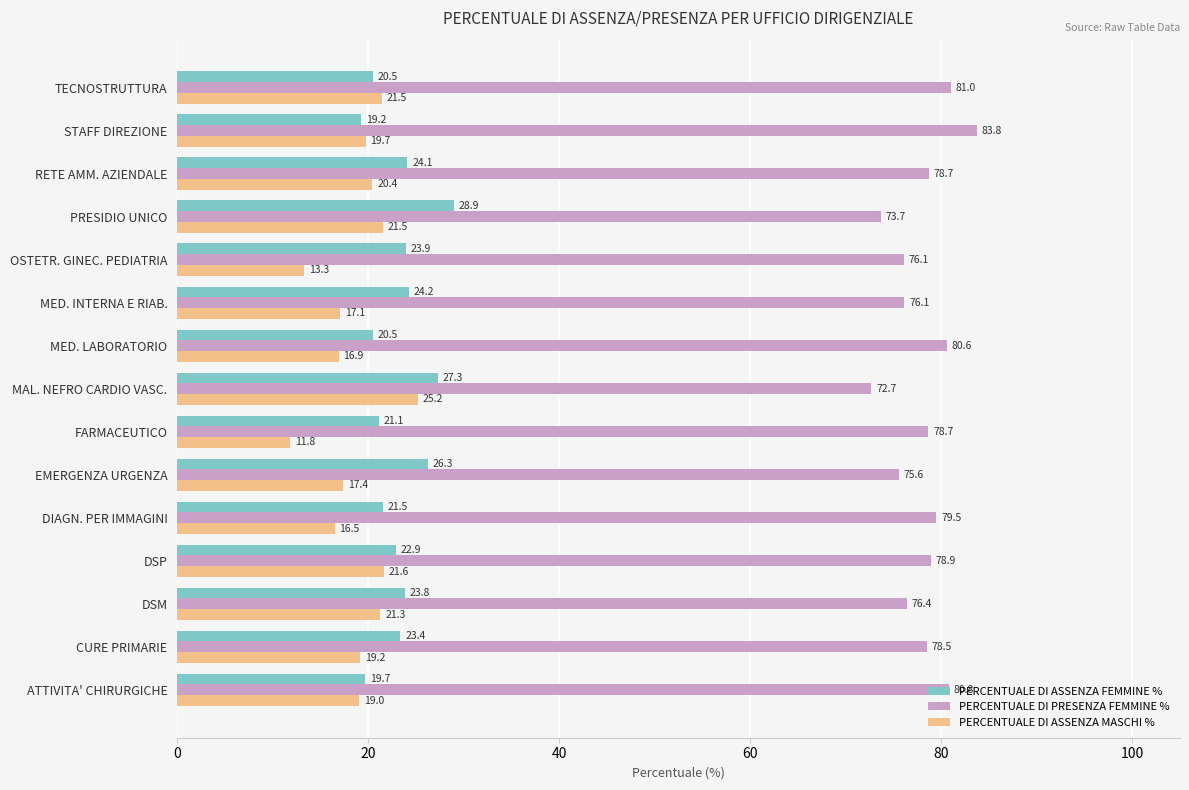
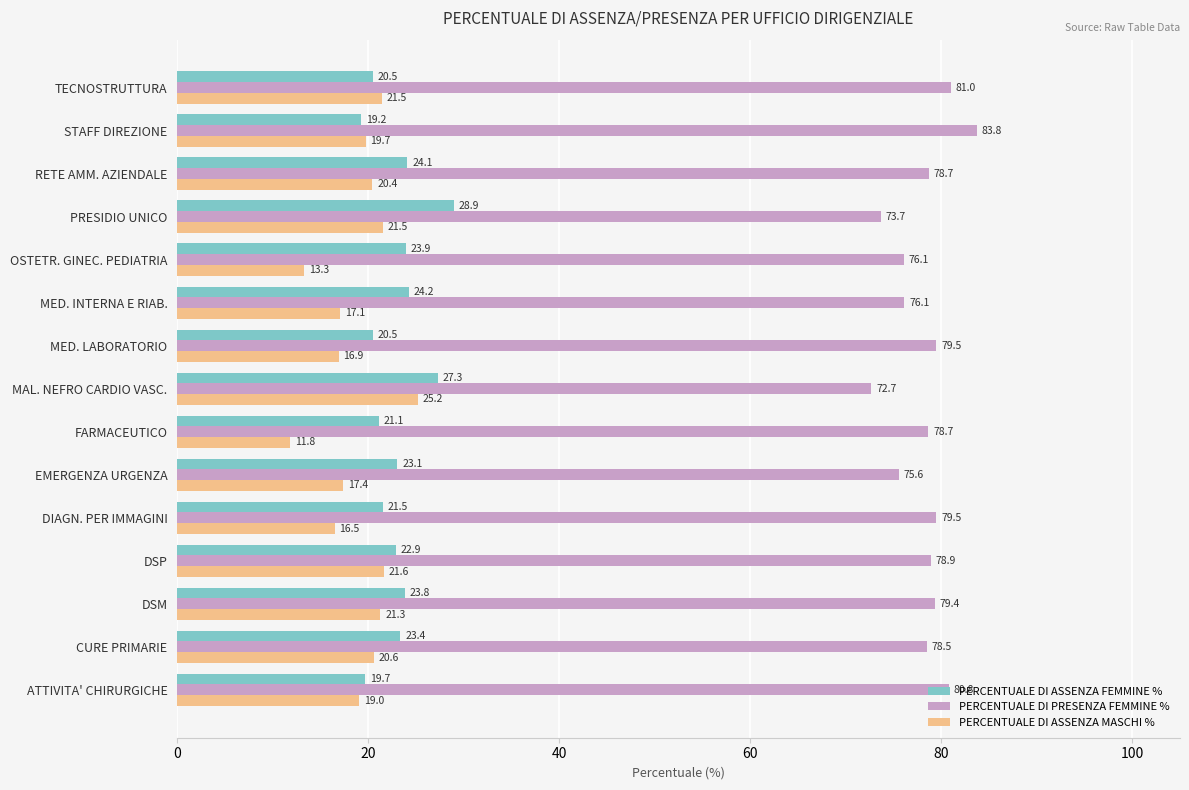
PERCENTUALE DI PRESENZA FEMMINE %, MED. LABORATORIO: 80.6 -> 79.5
PERCENTUALE DI ASSENZA FEMMINE %, EMERGENZA URGENZA: 26.3 -> 23.1
PERCENTUALE DI PRESENZA FEMMINE %, DSM: 76.4 -> 79.4
PERCENTUALE DI ASSENZA MASCHI %, CURE PRIMARIE: 19.2 -> 20.6
